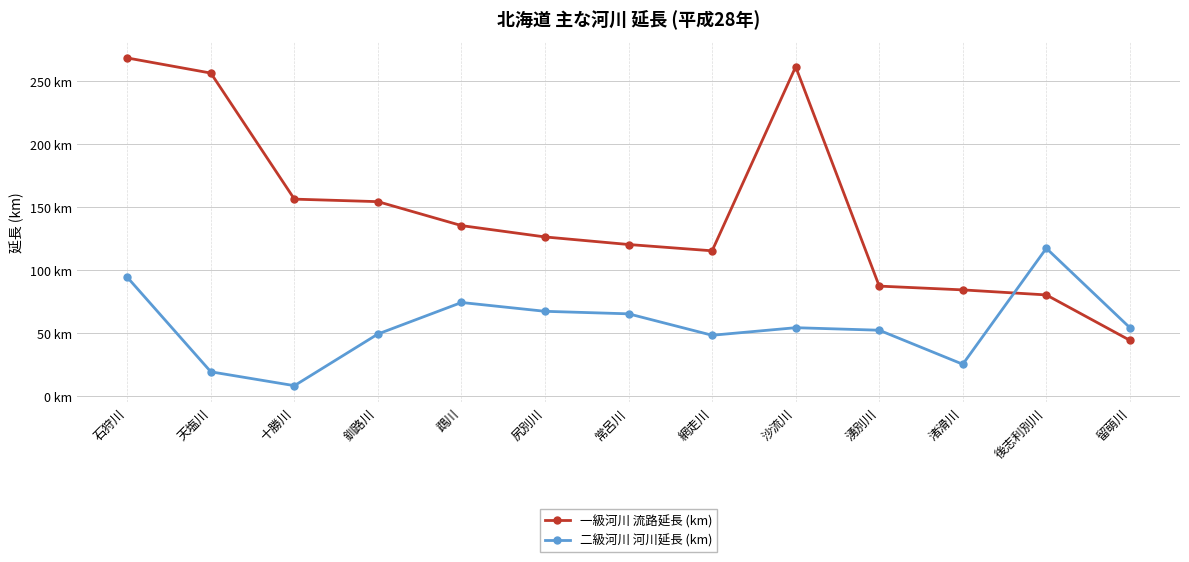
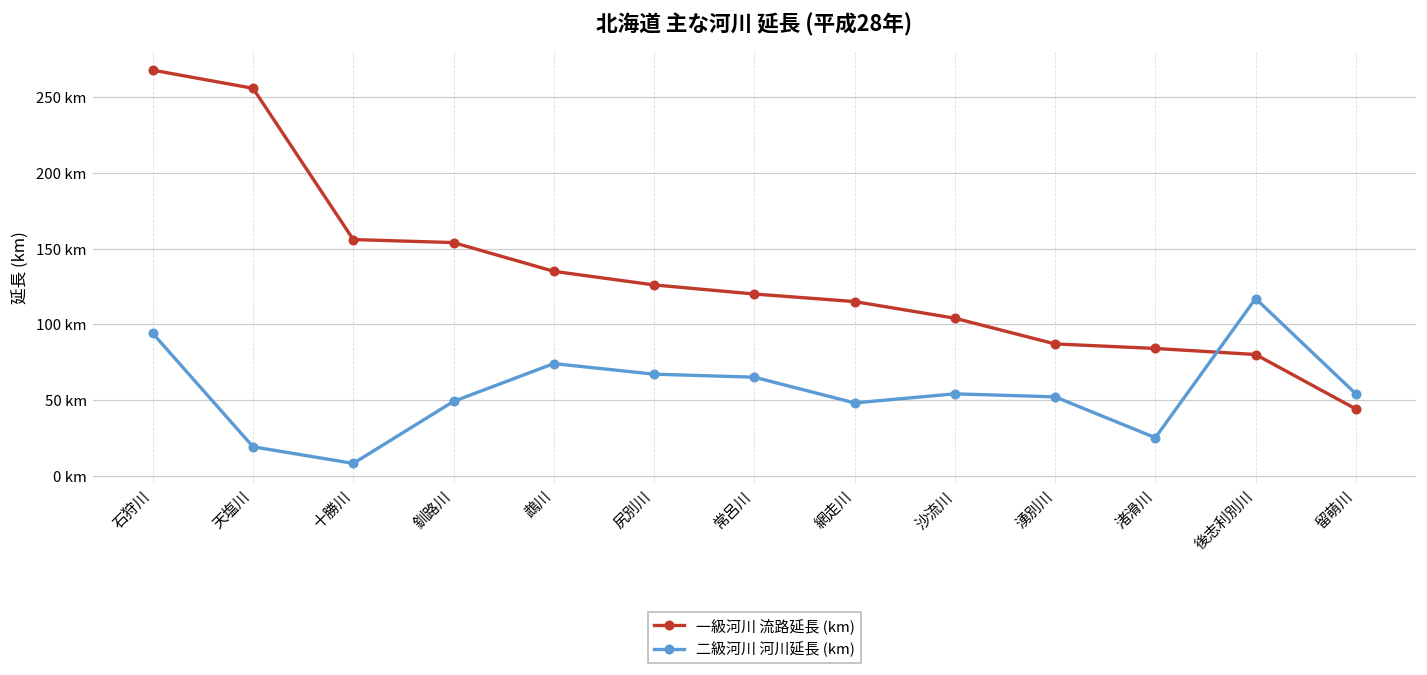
一級河川 流路延長 (km), 沙流川: 261 km -> 104 km
